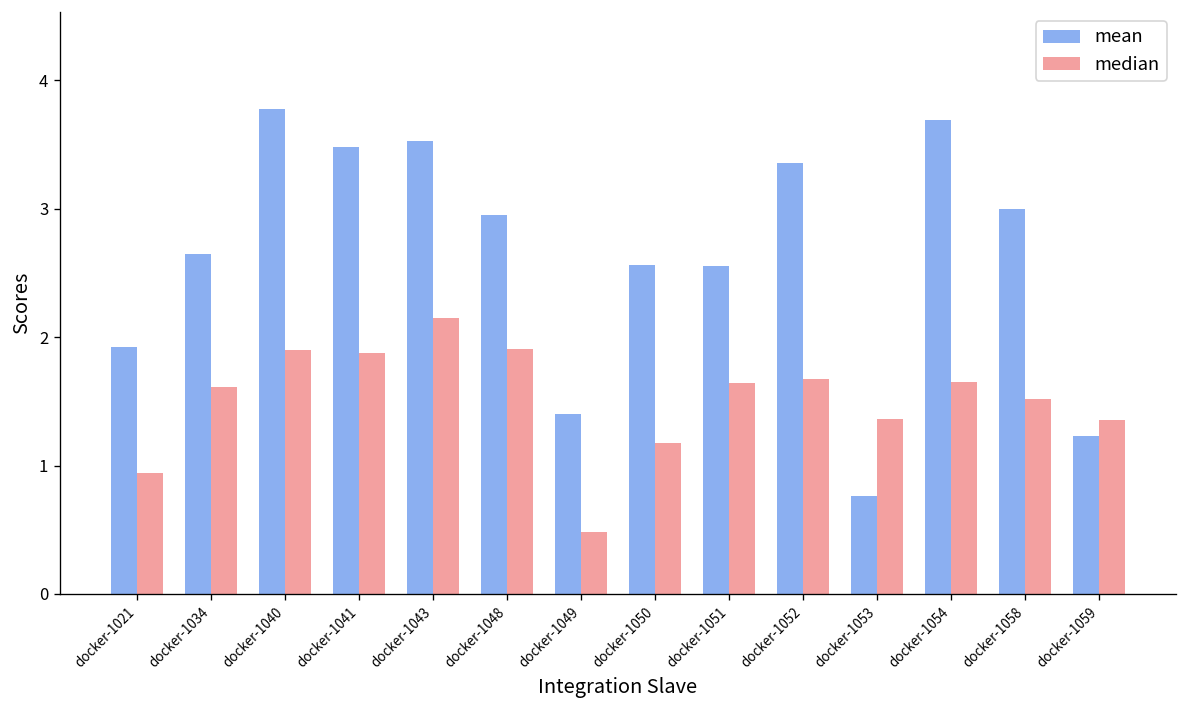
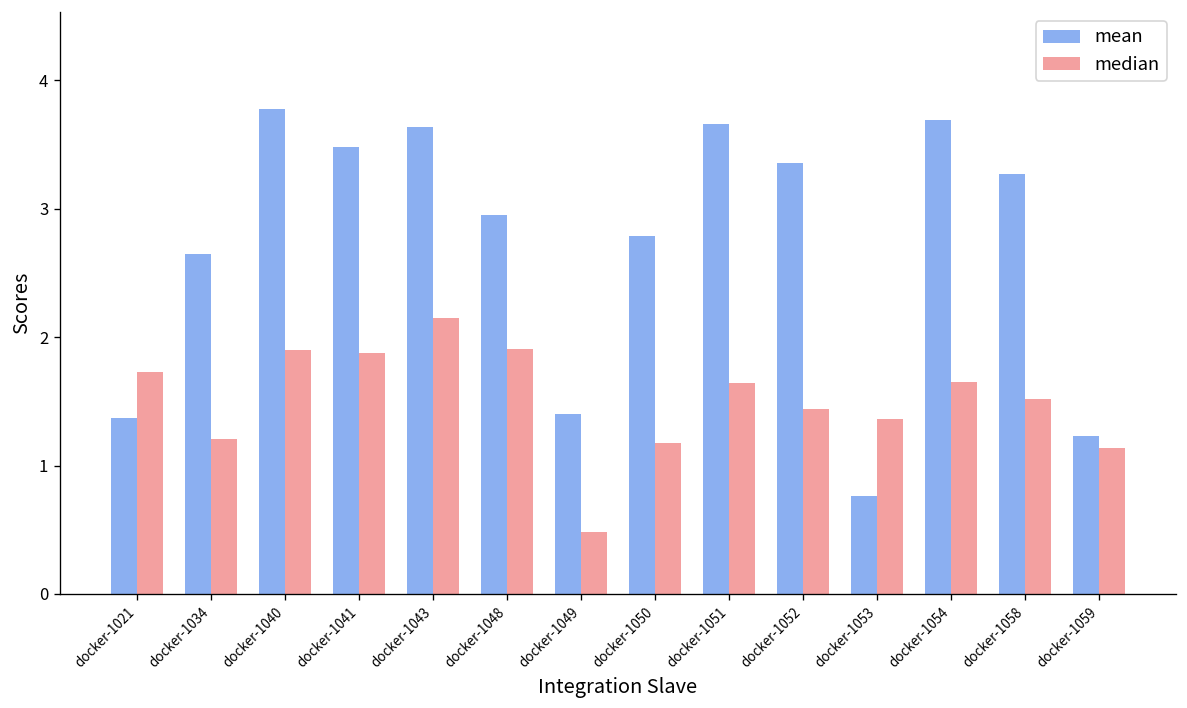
mean, docker-1021: 1.93 -> 1.37
median, docker-1021: 0.94 -> 1.73
median, docker-1034: 1.62 -> 1.21
mean, docker-1043: 3.53 -> 3.64
mean, docker-1050: 2.56 -> 2.79
mean, docker-1051: 2.55 -> 3.66
median, docker-1052: 1.68 -> 1.44
mean, docker-1058: 3.00 -> 3.27
median, docker-1059: 1.35 -> 1.14
